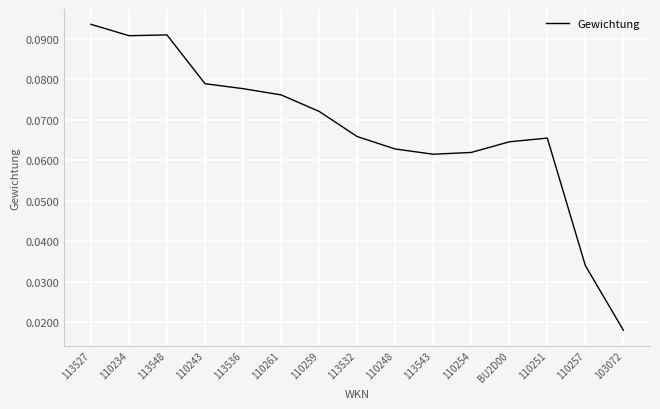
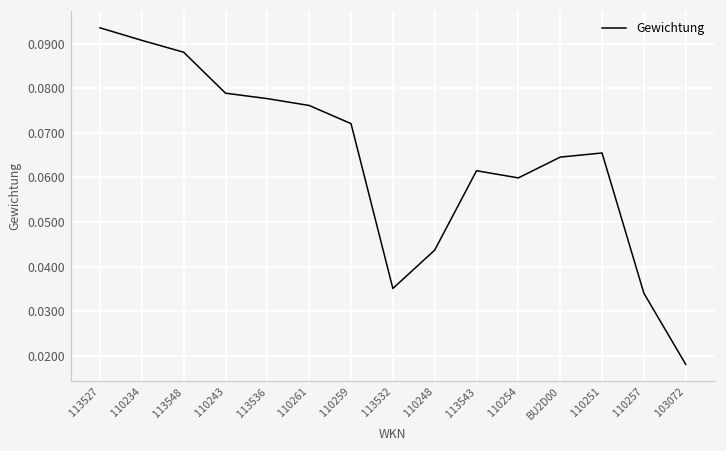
113548: 0.091 -> 0.088
113532: 0.066 -> 0.035
110248: 0.063 -> 0.044
110254: 0.062 -> 0.060
